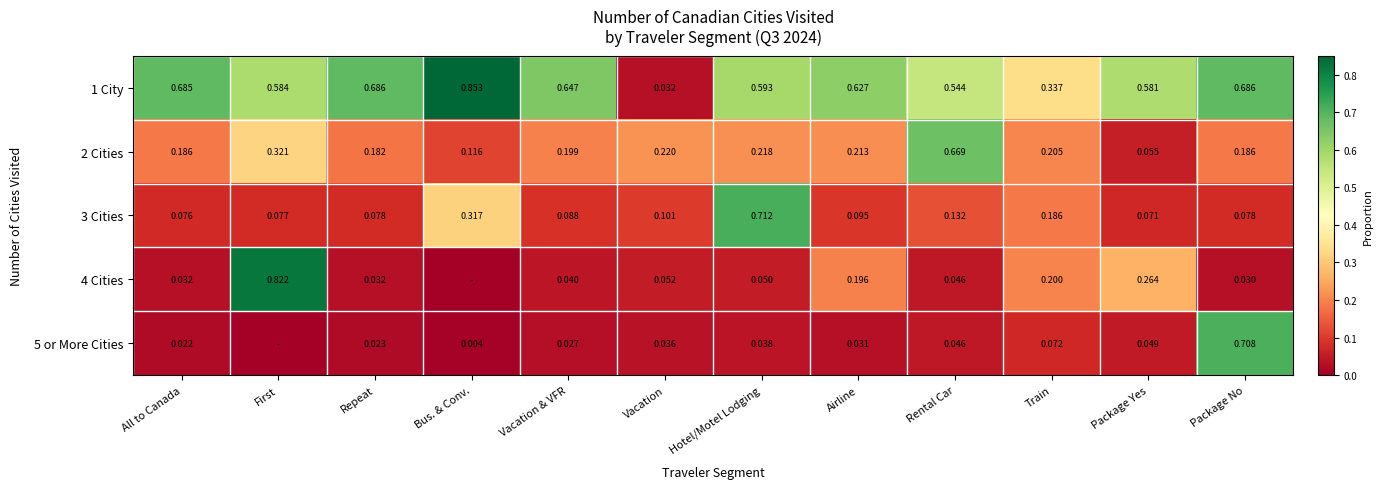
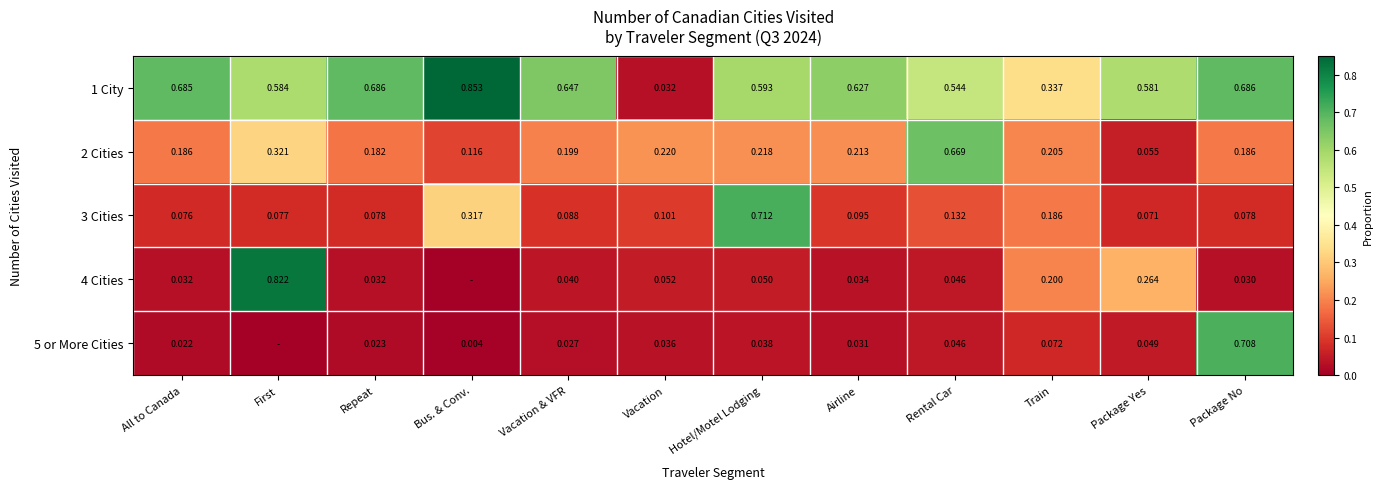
4 Cities, Airline: 0.196 -> 0.034
